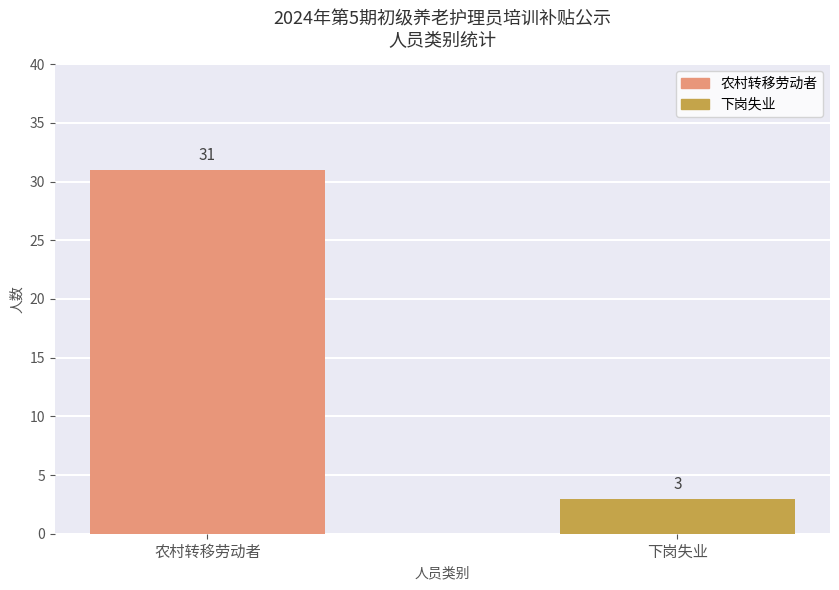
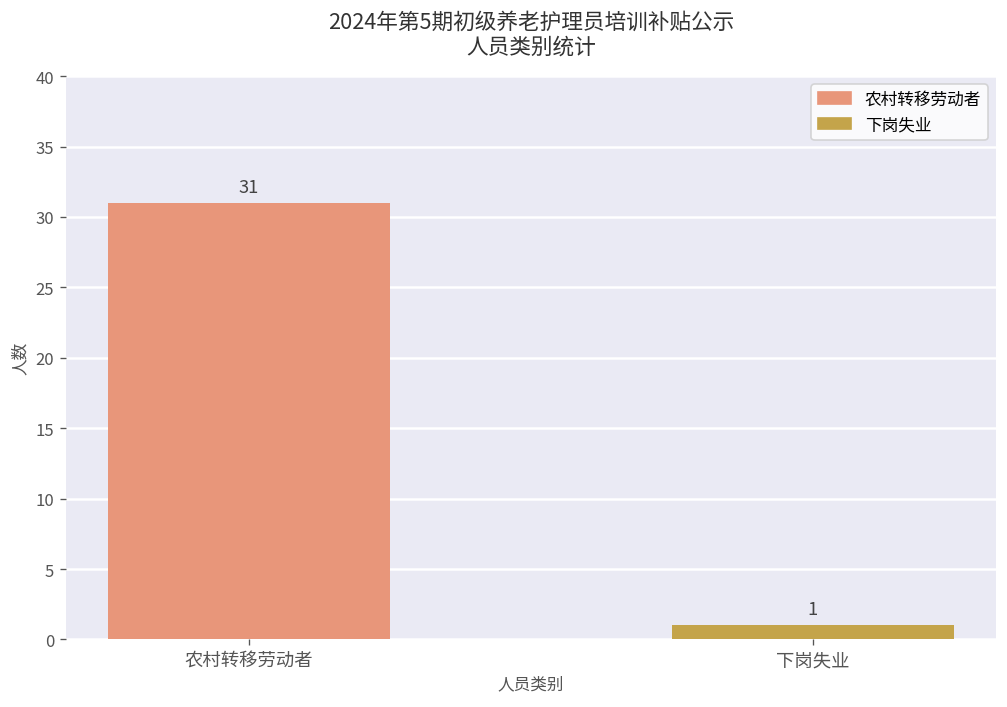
下岗失业: 3 -> 1
